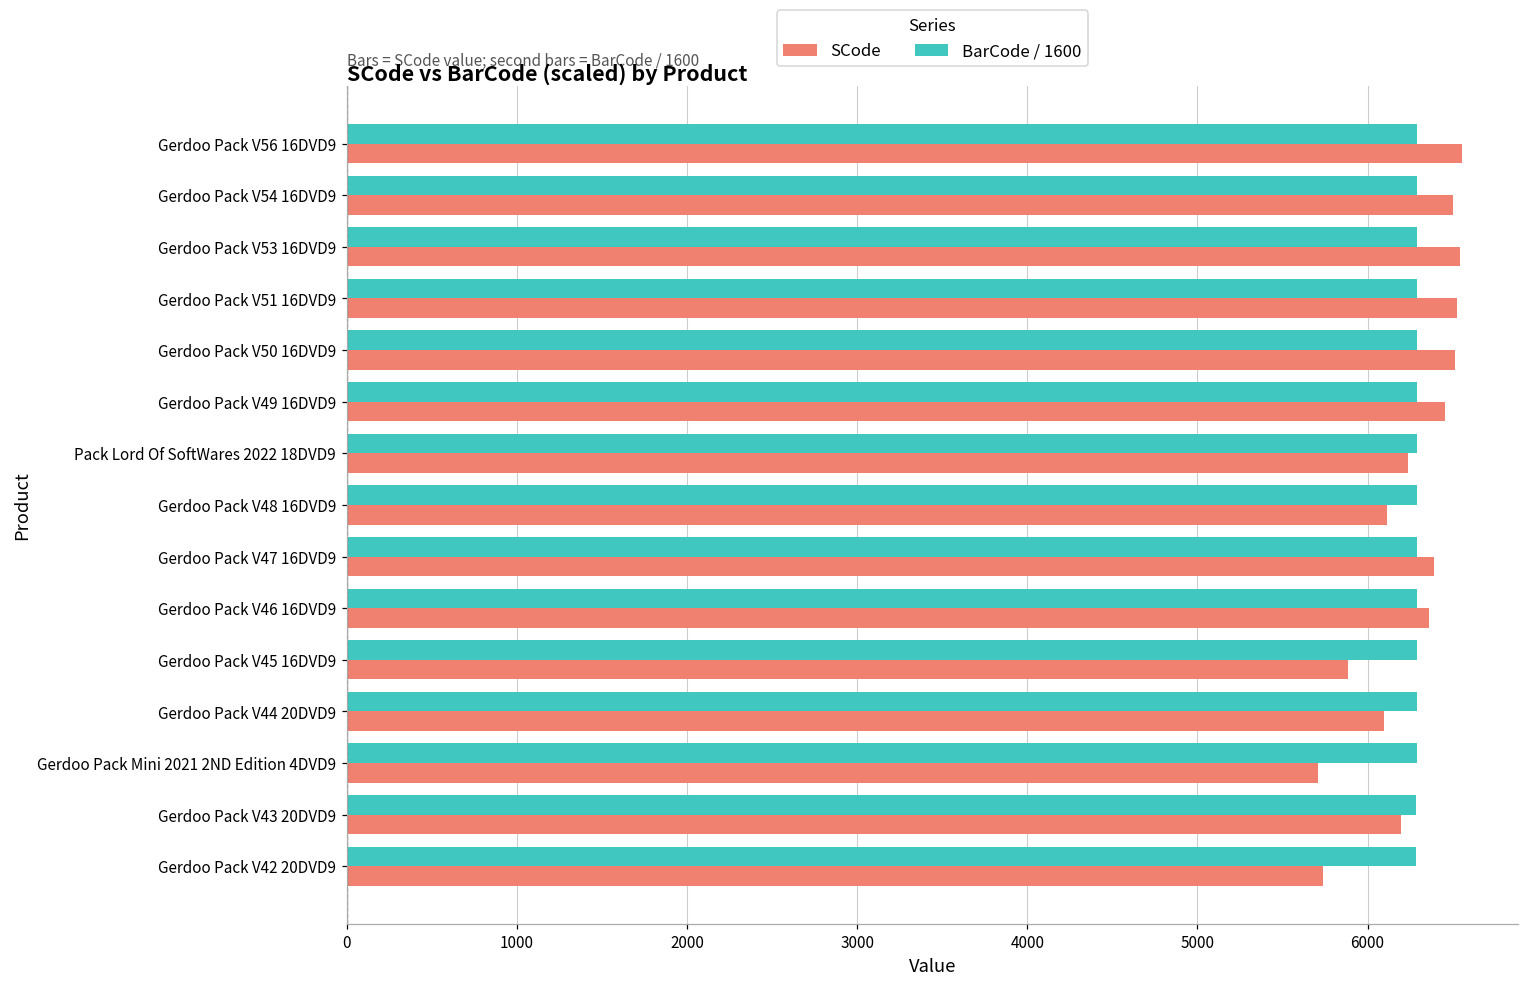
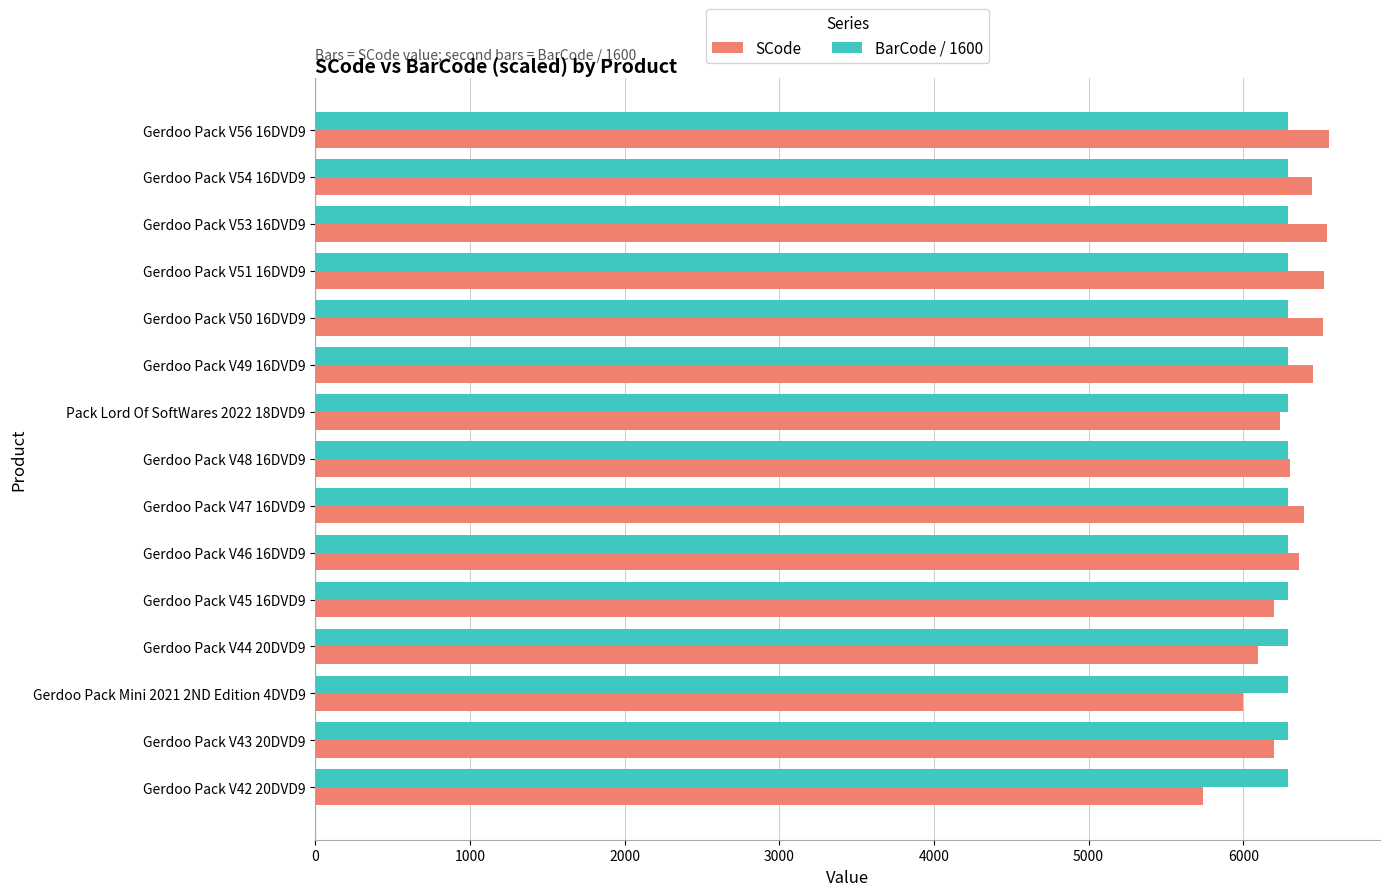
SCode, Gerdoo Pack V54 16DVD9: 6500 -> 6440
SCode, Gerdoo Pack V48 16DVD9: 6120 -> 6300
SCode, Gerdoo Pack V45 16DVD9: 5890 -> 6200
SCode, Gerdoo Pack Mini 2021 2ND Edition 4DVD9: 5710 -> 6000
